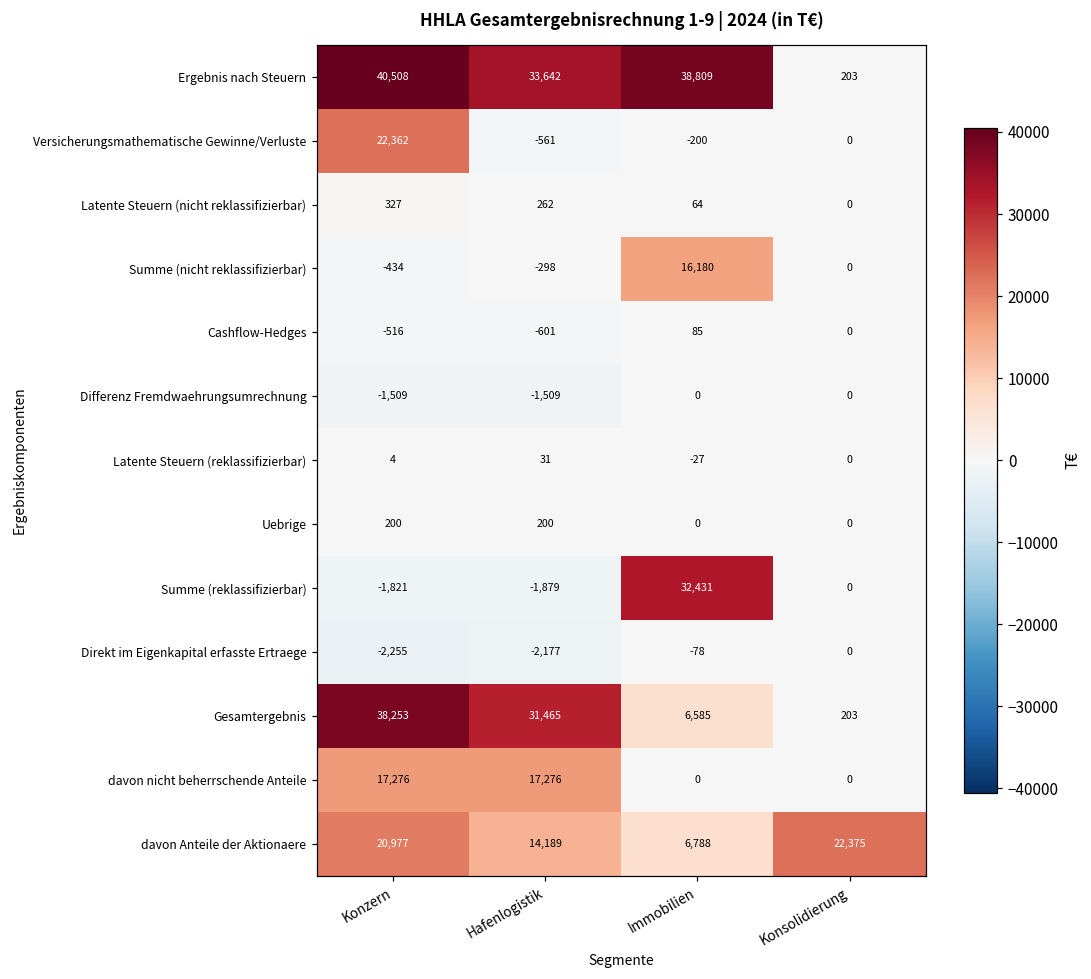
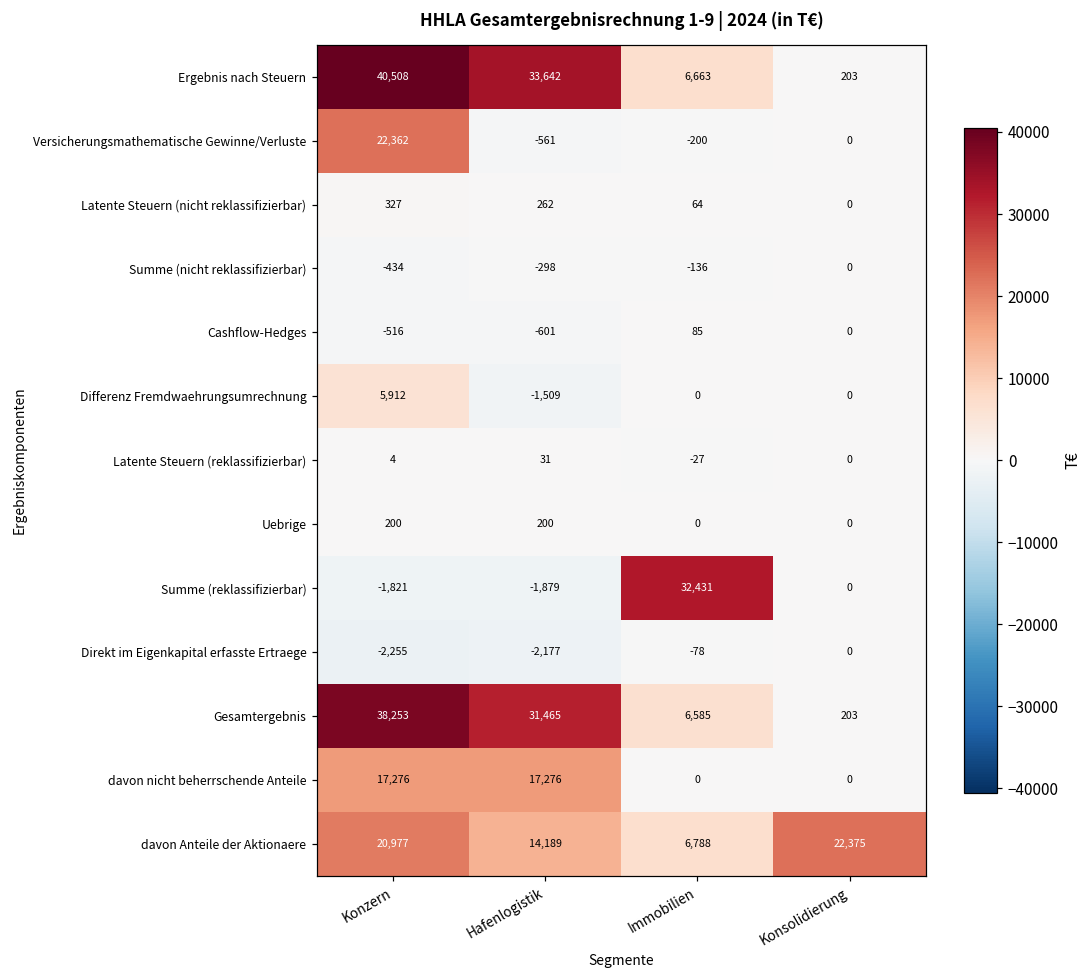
Ergebnis nach Steuern, Immobilien: 38,809 -> 6,663
Summe (nicht reklassifizierbar), Immobilien: 16,180 -> -136
Differenz Fremdwaehrungsumrechnung, Konzern: -1,509 -> 5,912
